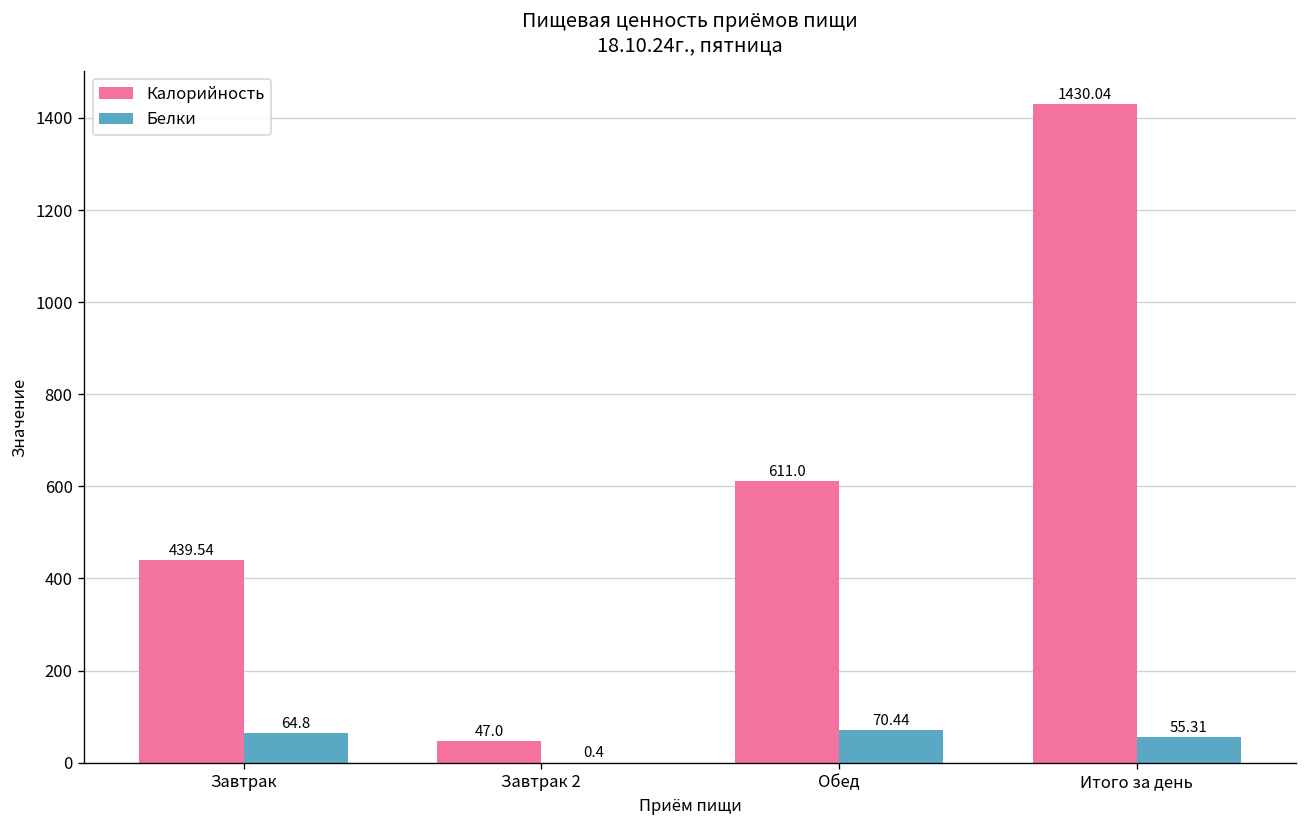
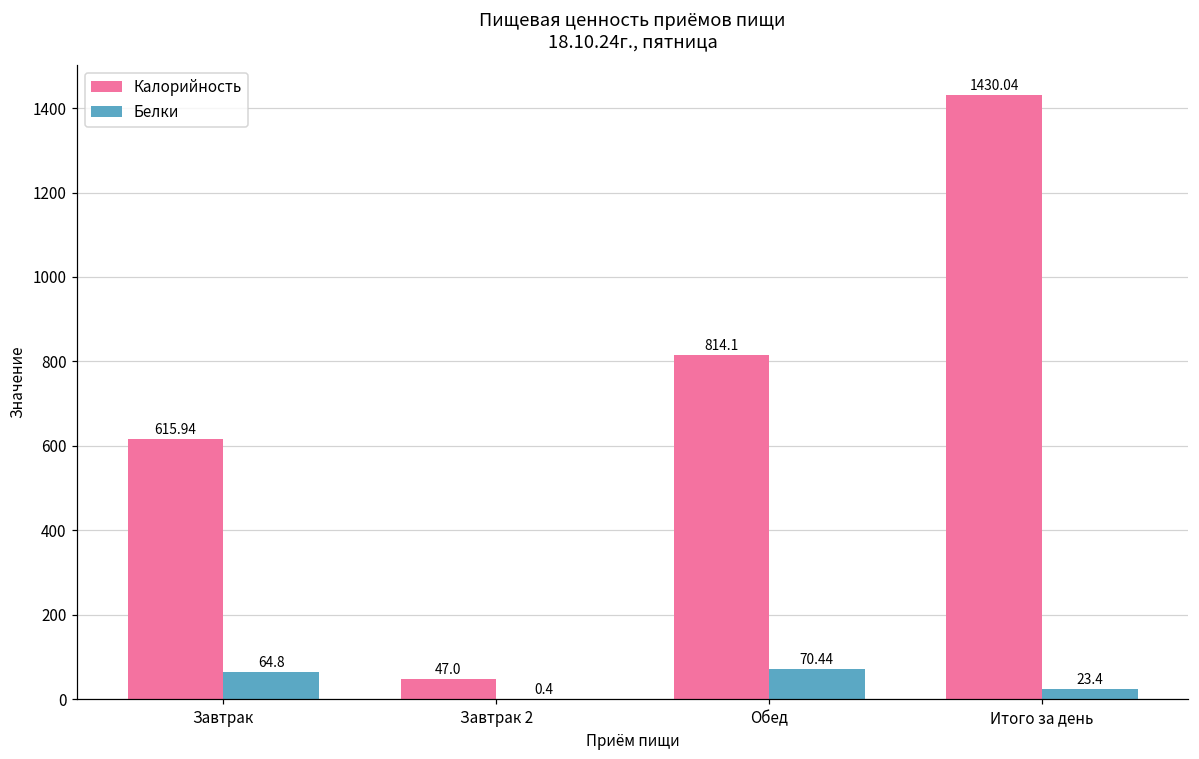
Калорийность, Завтрак: 439.54 -> 615.94
Калорийность, Обед: 611.0 -> 814.1
Белки, Итого за день: 55.31 -> 23.4
